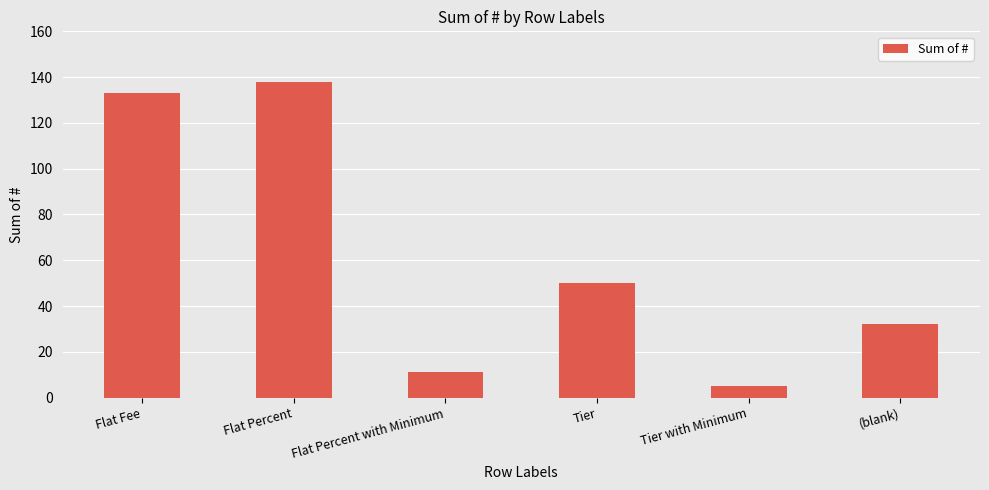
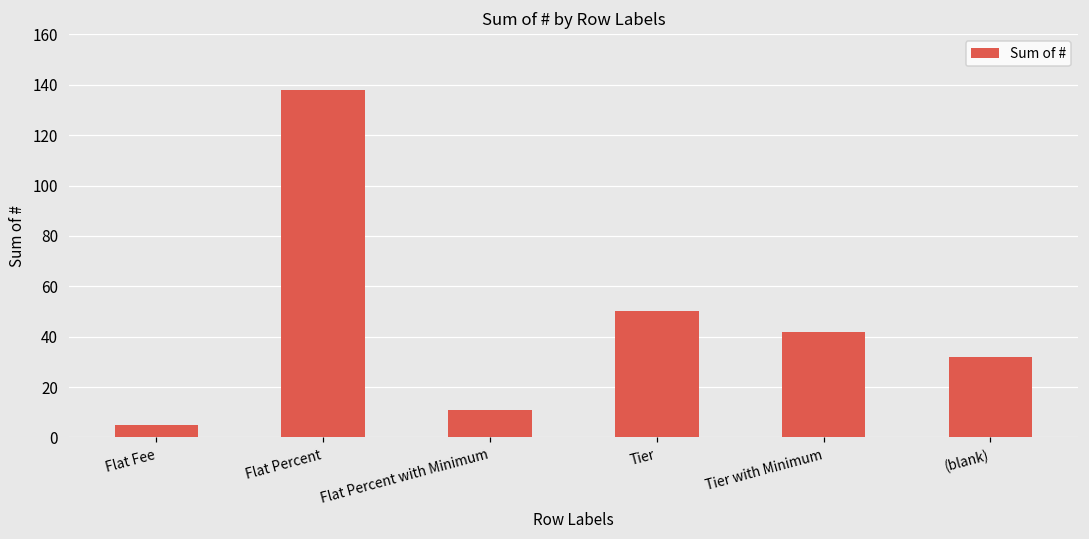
Flat Fee: 133 -> 5
Tier with Minimum: 5 -> 42
